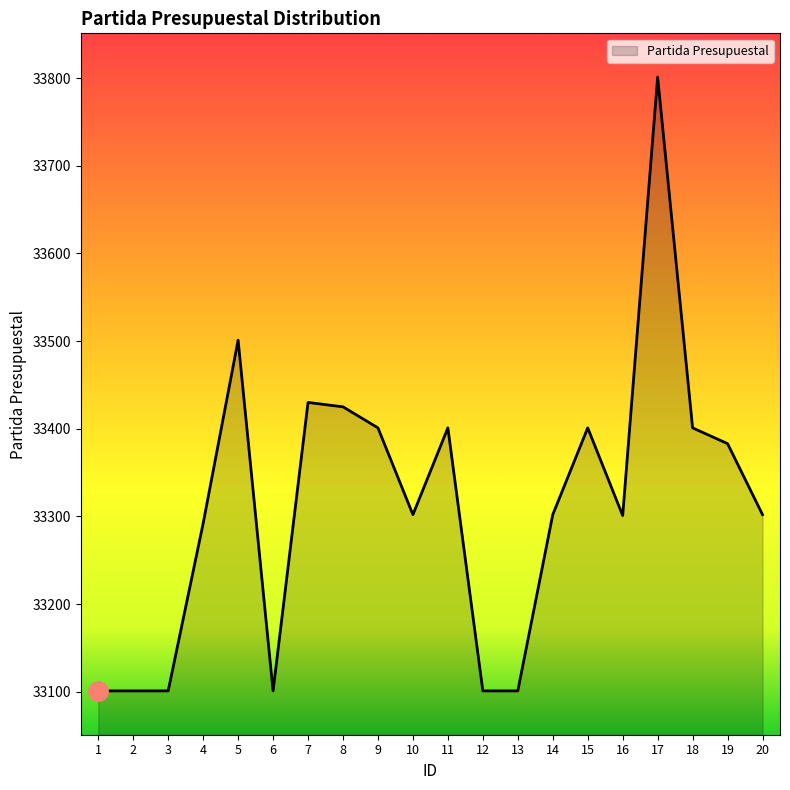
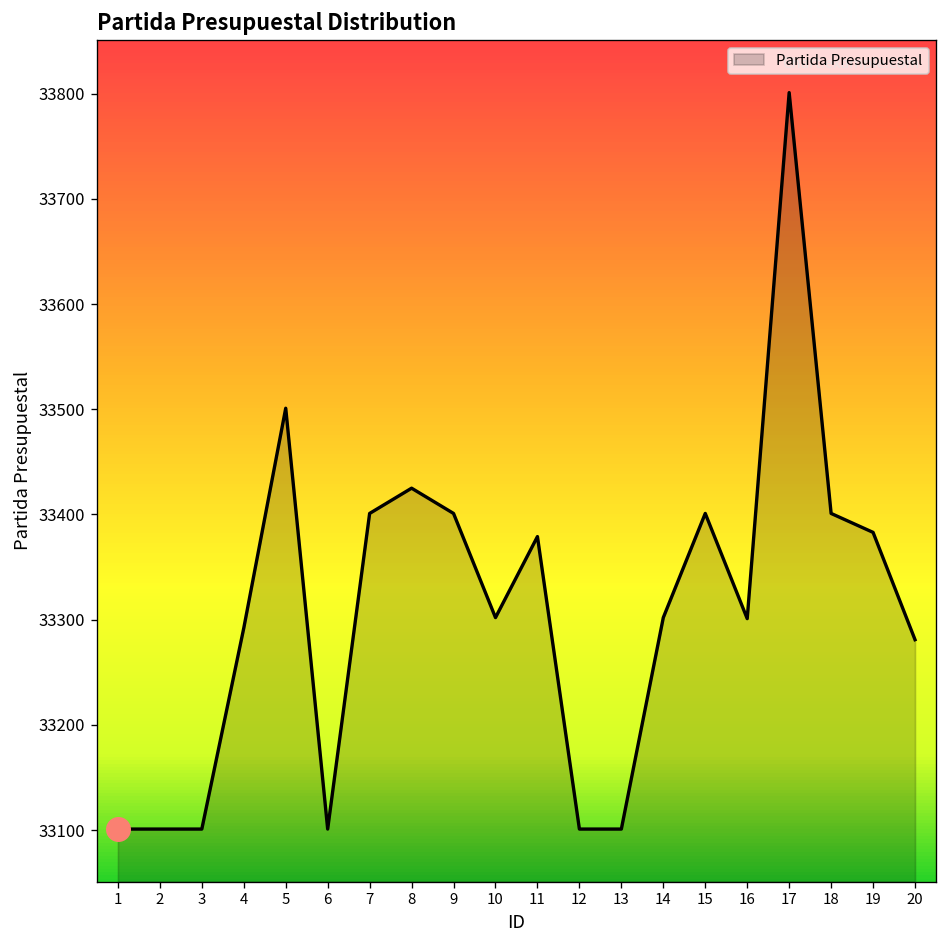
Partida Presupuestal, 7: 33430 -> 33400
Partida Presupuestal, 11: 33400 -> 33380
Partida Presupuestal, 20: 33300 -> 33280
